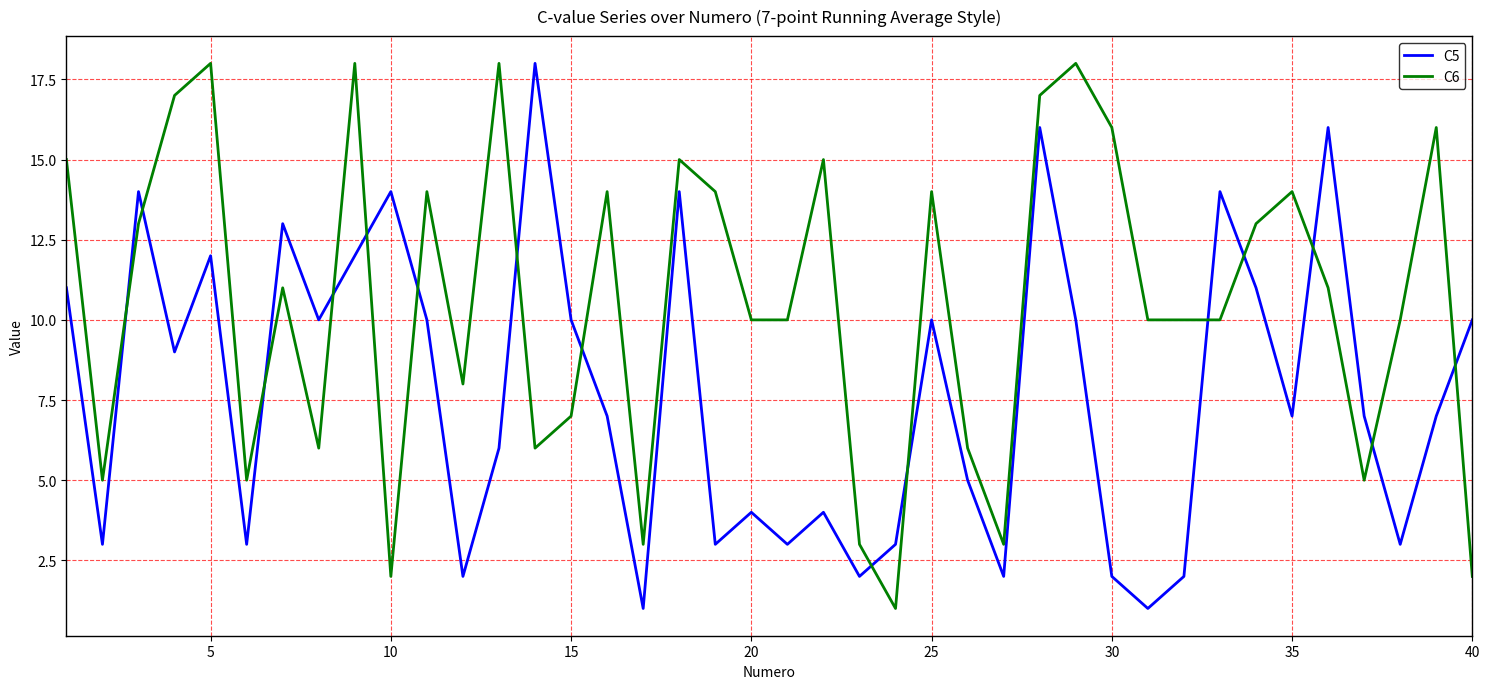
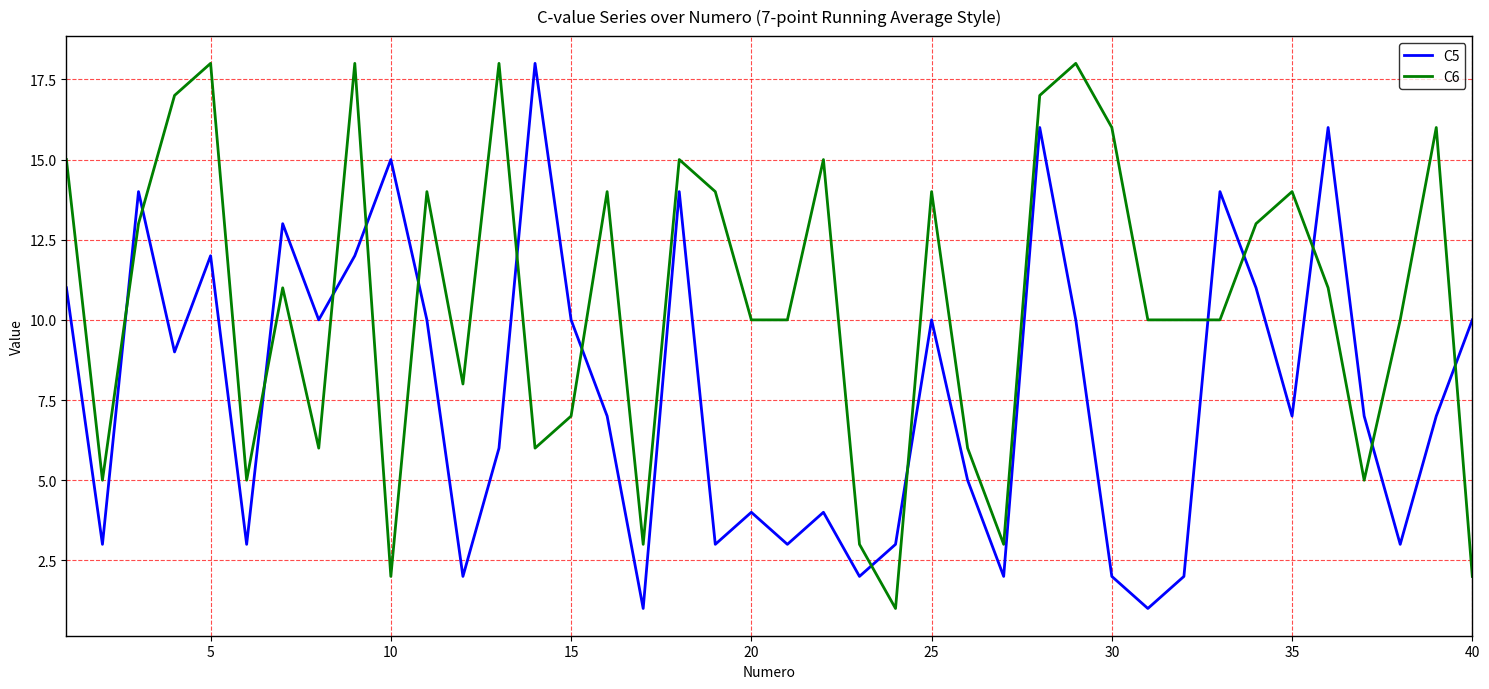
C5, 10: 14 -> 15
